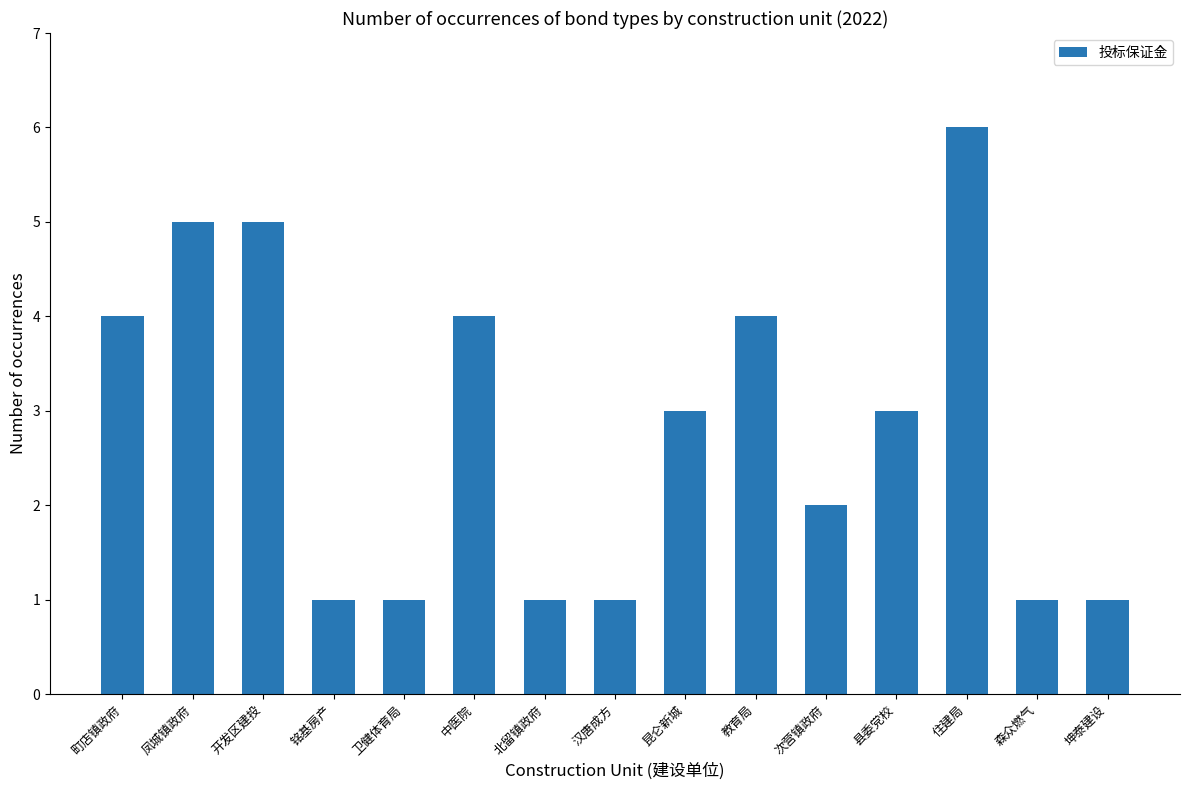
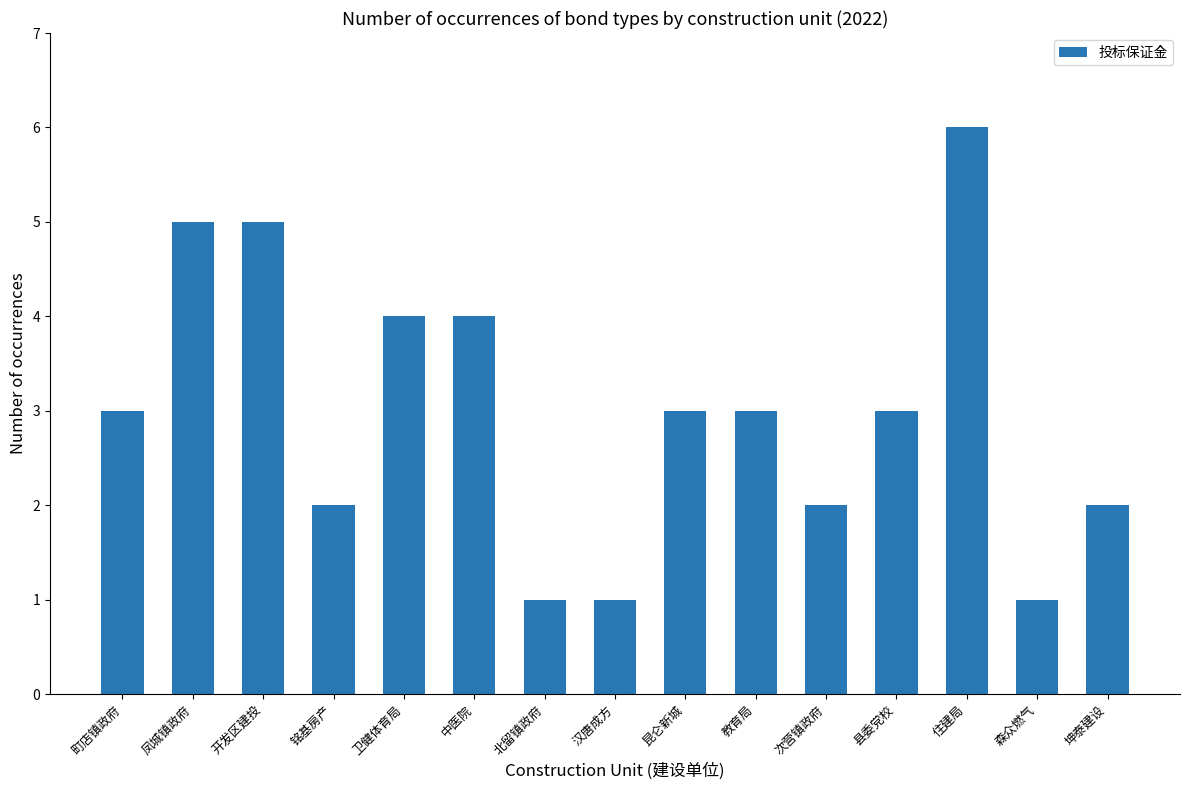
町店镇政府: 4 -> 3
铭基房产: 1 -> 2
卫健体育局: 1 -> 4
教育局: 4 -> 3
坤泰建设: 1 -> 2
